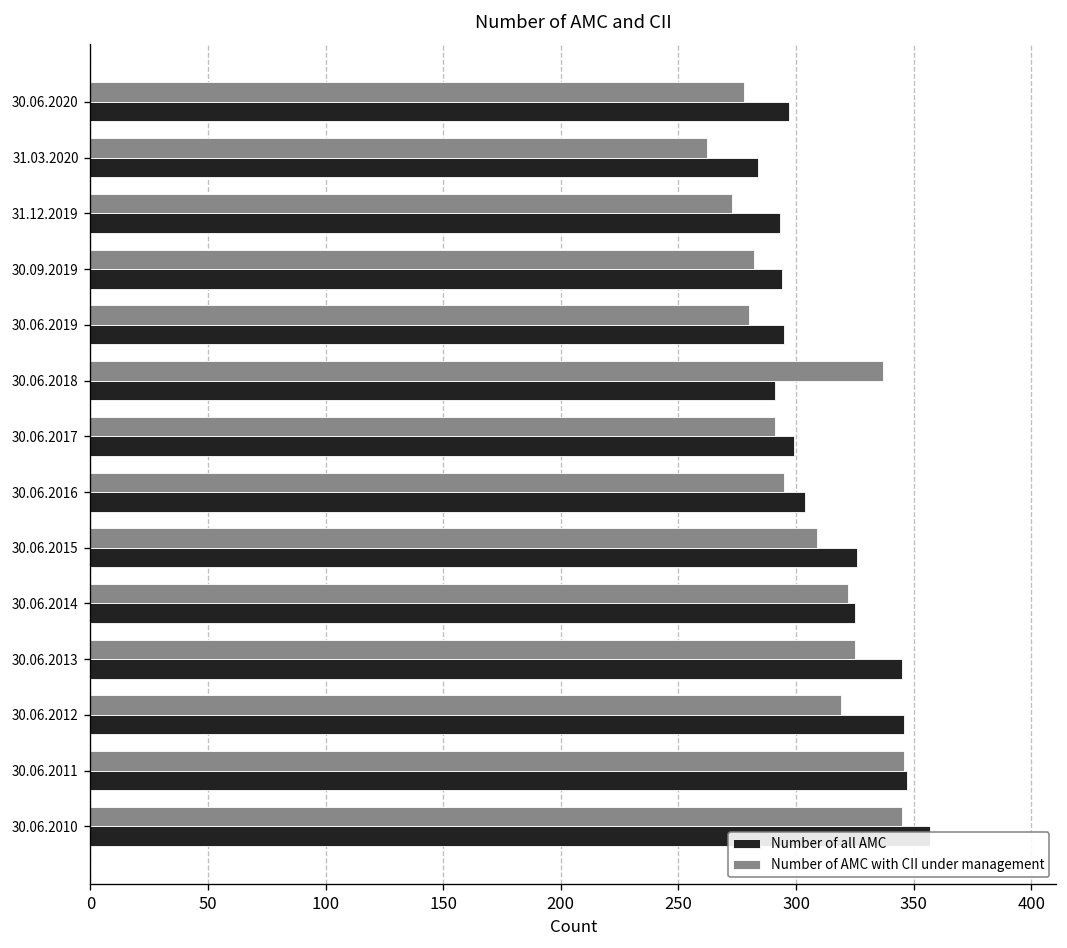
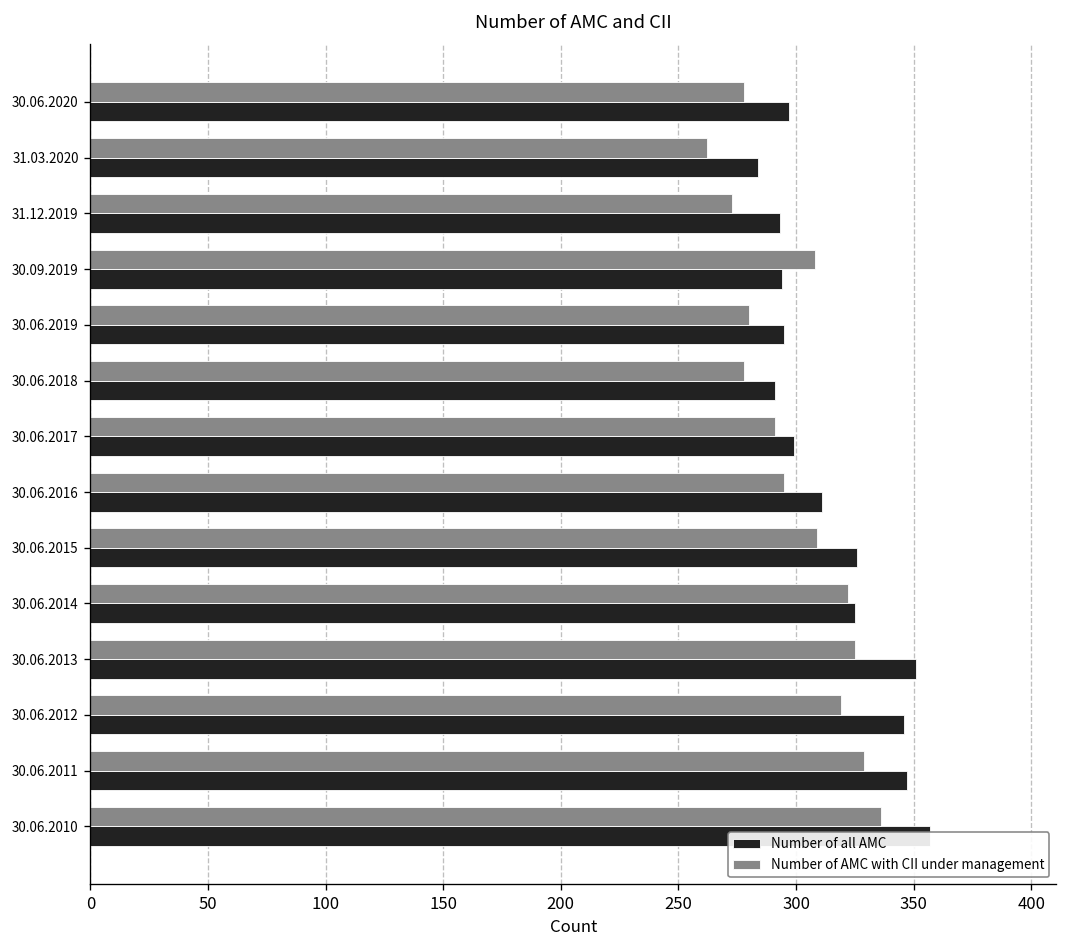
Number of AMC with CII under management, 30.09.2019: 282 -> 308
Number of AMC with CII under management, 30.06.2018: 337 -> 278
Number of all AMC, 30.06.2016: 304 -> 311
Number of all AMC, 30.06.2013: 345 -> 351
Number of AMC with CII under management, 30.06.2011: 346 -> 329
Number of AMC with CII under management, 30.06.2010: 345 -> 336
